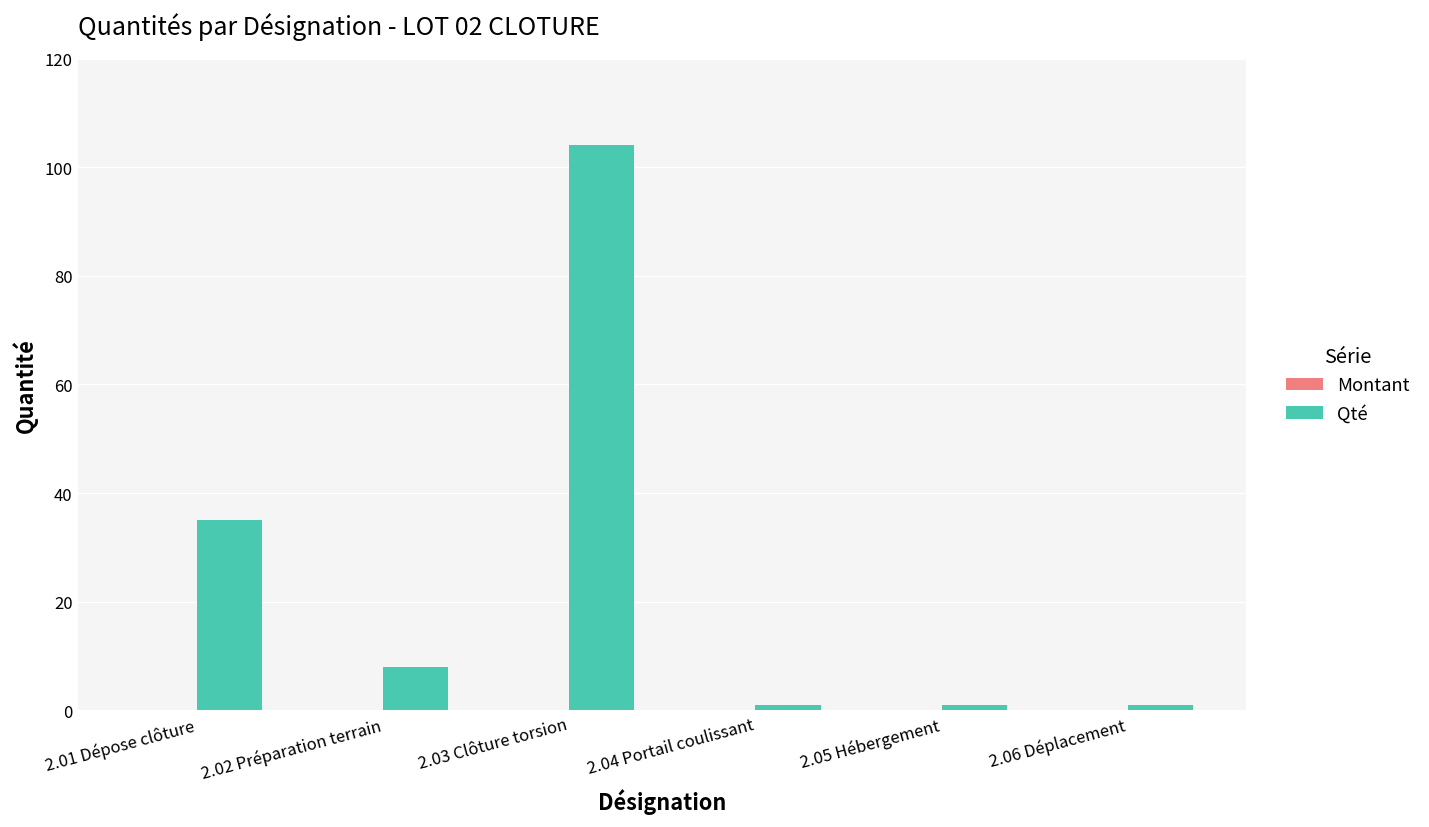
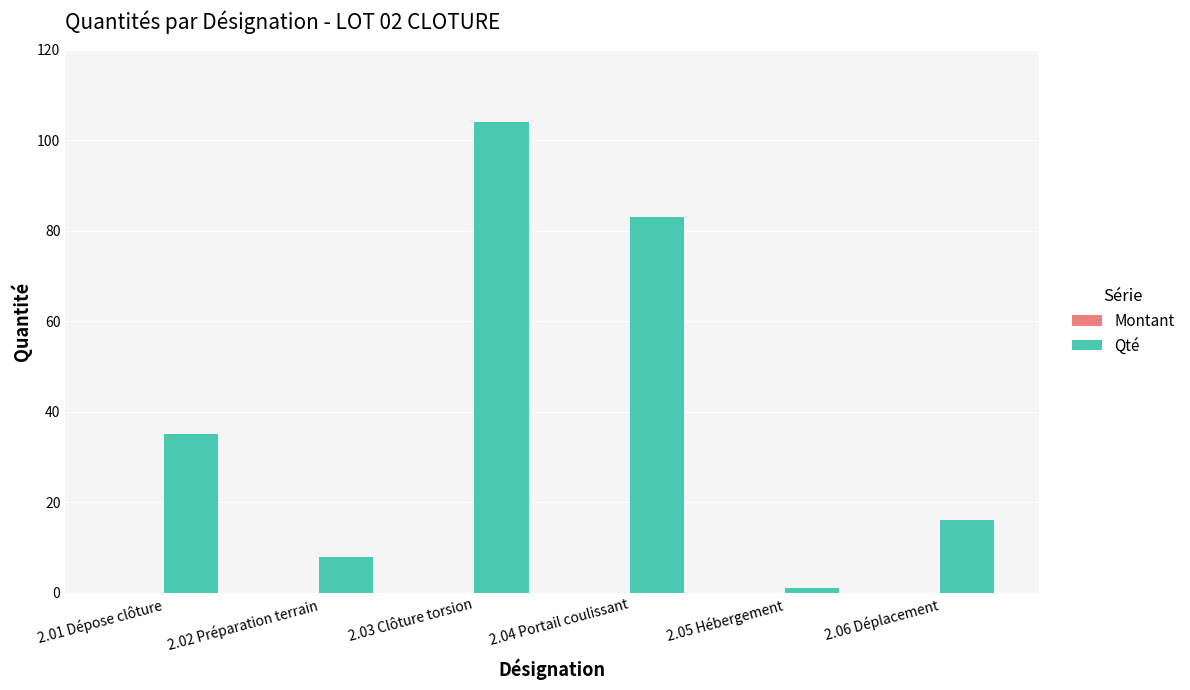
Qté, 2.04 Portail coulissant: 1 -> 83
Qté, 2.06 Déplacement: 1 -> 16
